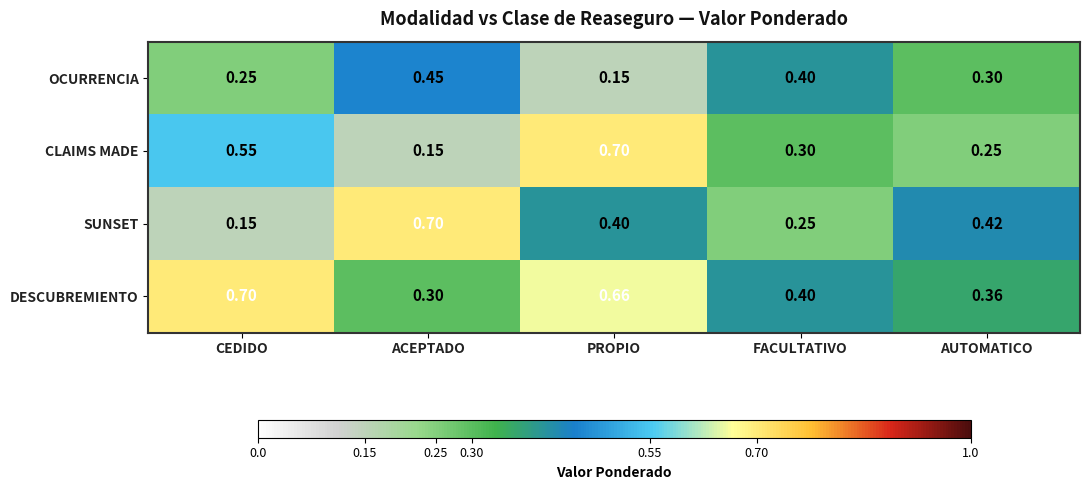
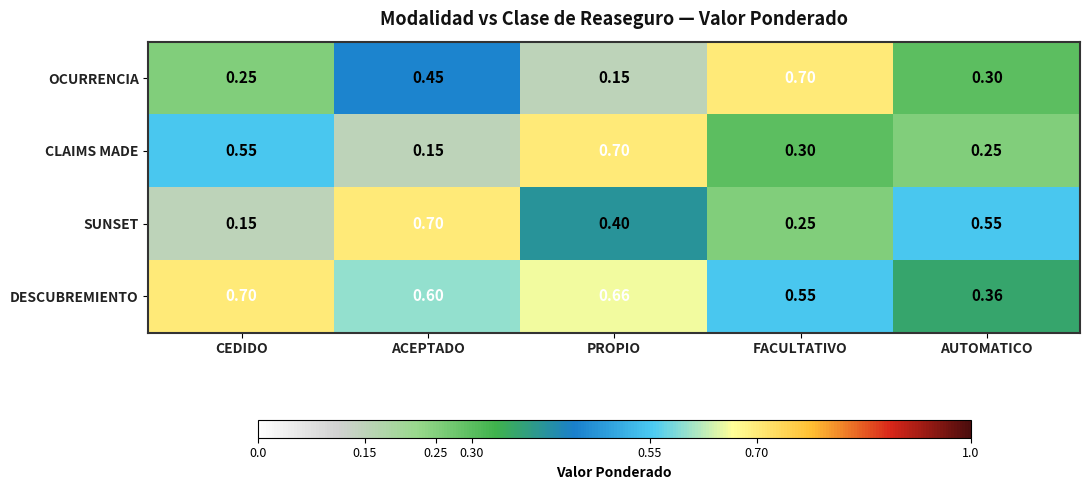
OCURRENCIA, FACULTATIVO: 0.40 -> 0.70
SUNSET, AUTOMATICO: 0.42 -> 0.55
DESCUBREMIENTO, ACEPTADO: 0.30 -> 0.60
DESCUBREMIENTO, FACULTATIVO: 0.40 -> 0.55
